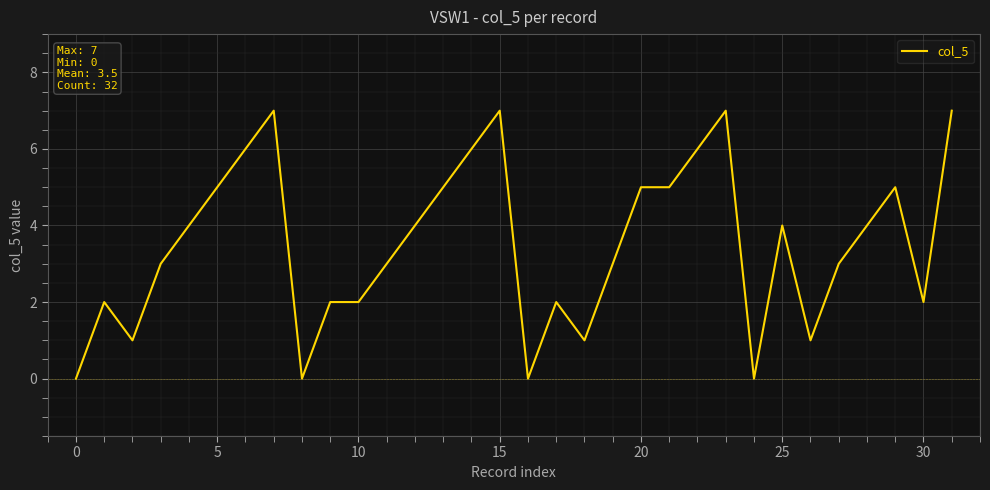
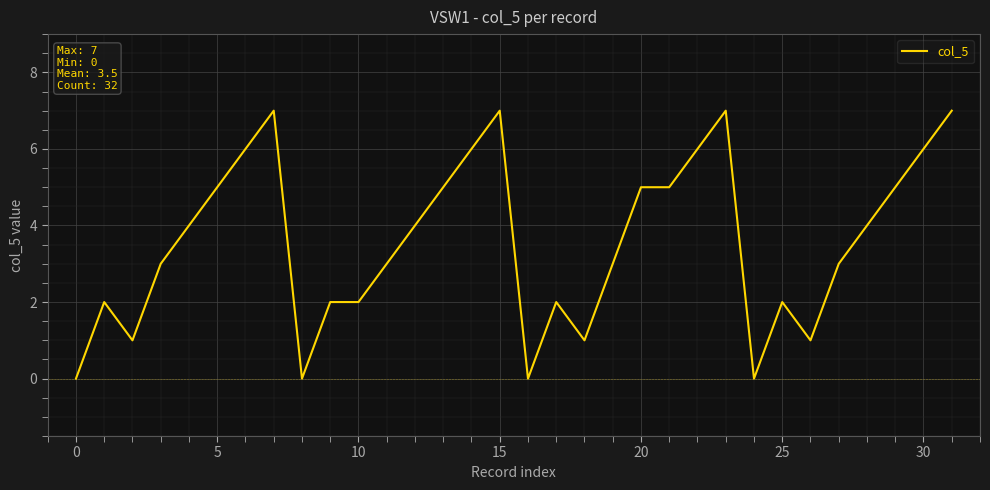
25: 4 -> 2
30: 2 -> 6
